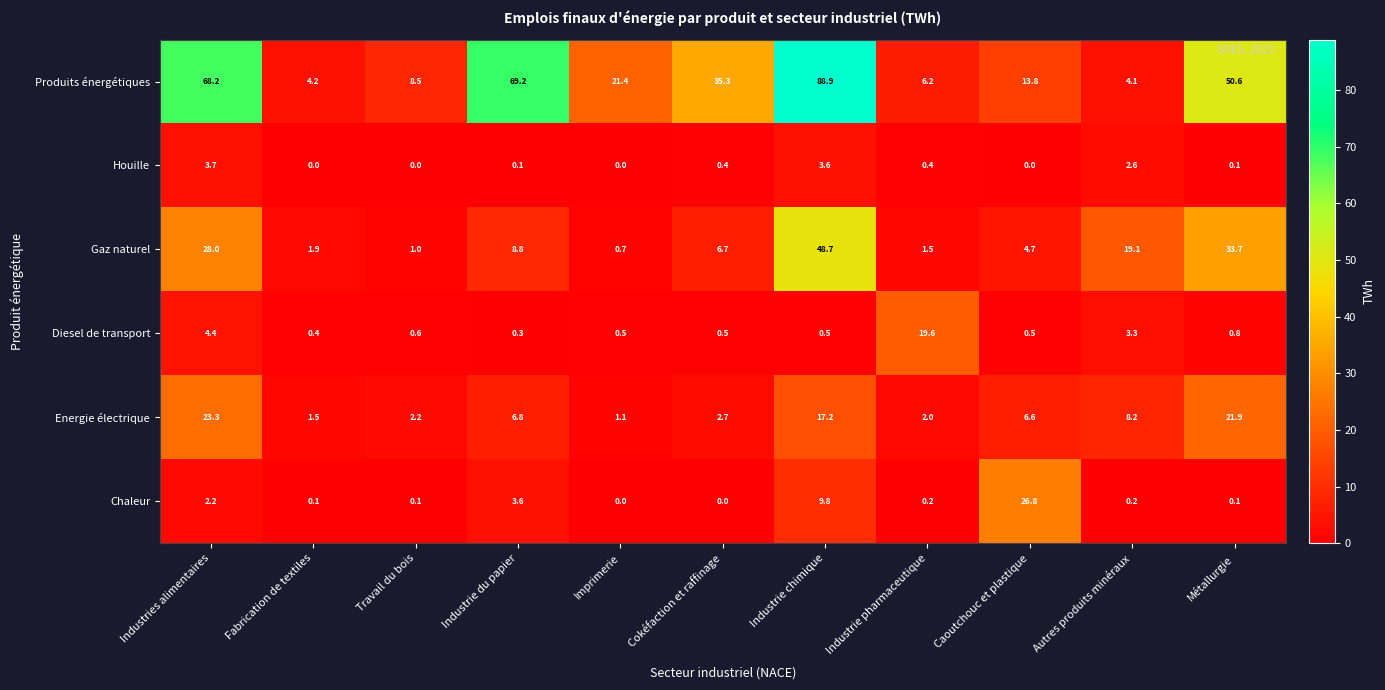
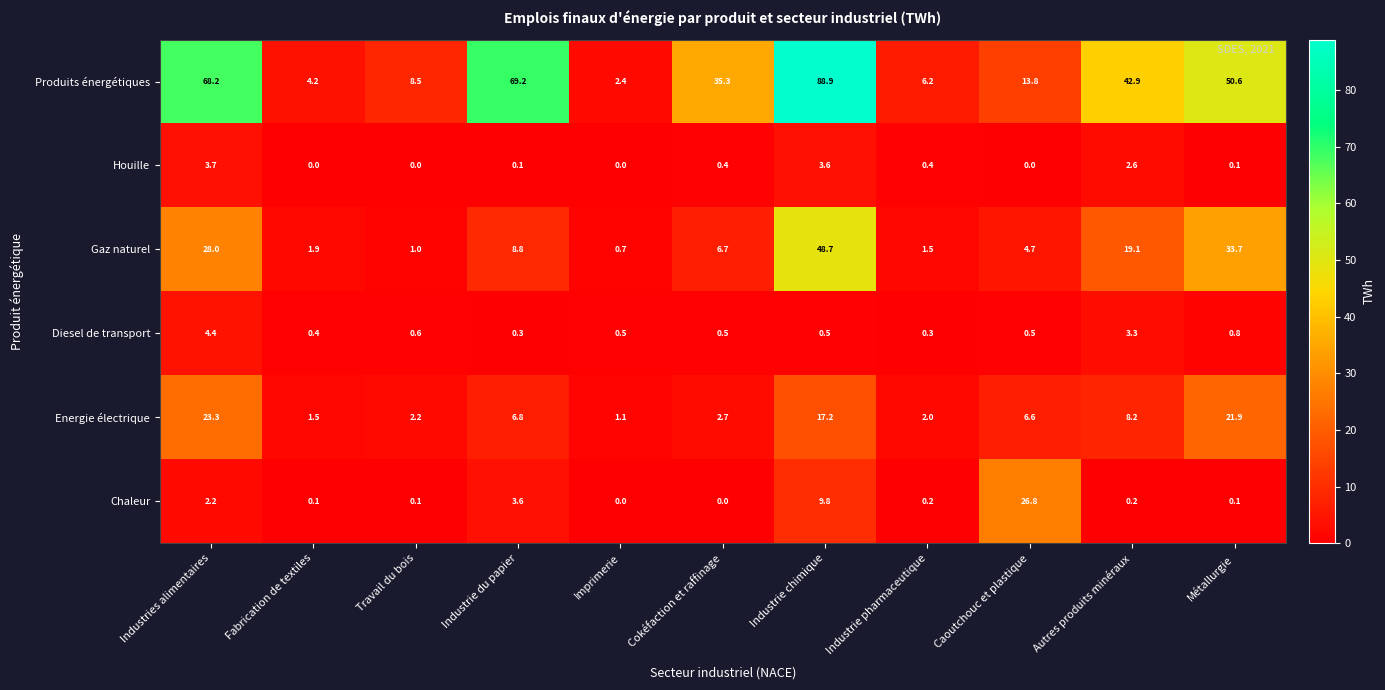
Produits énergétiques, Imprimerie: 21.4 -> 2.4
Produits énergétiques, Autres produits minéraux: 4.1 -> 42.9
Diesel de transport, Industrie pharmaceutique: 19.6 -> 0.3
